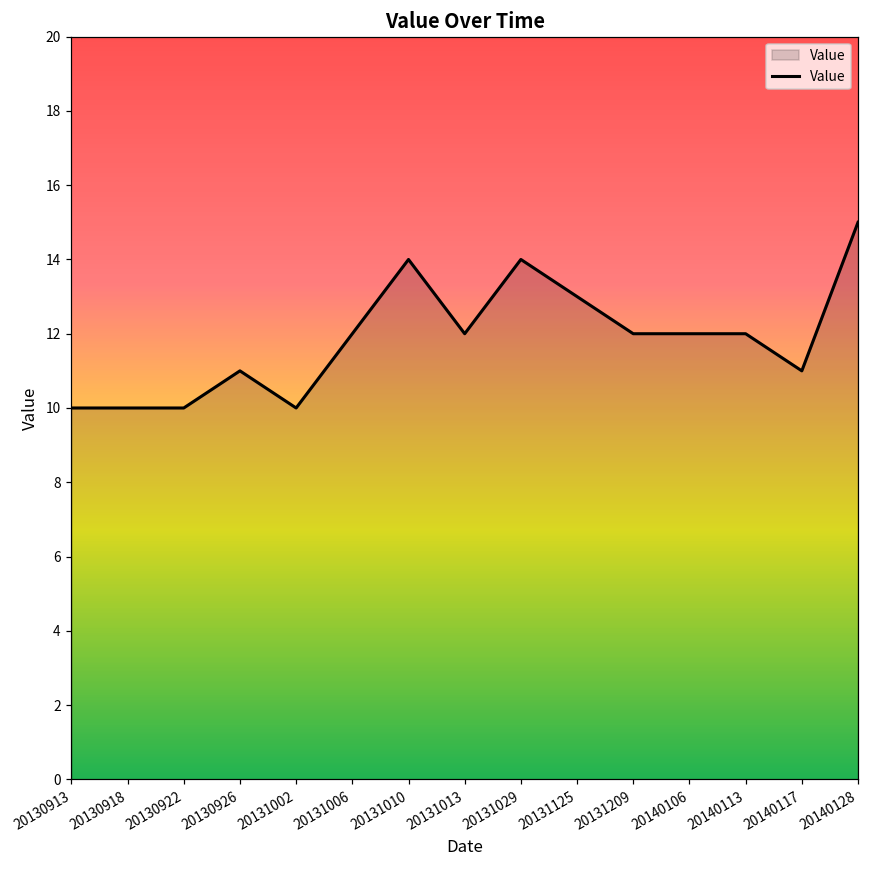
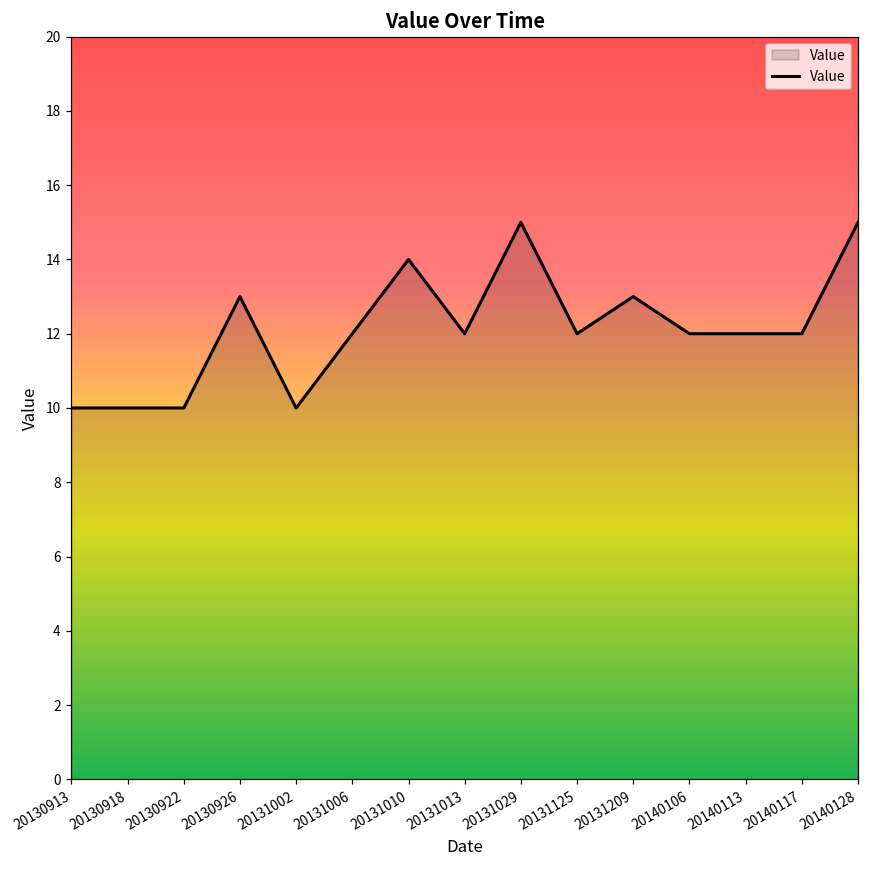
20130926: 11 -> 13
20131029: 14 -> 15
20131125: 13 -> 12
20131209: 12 -> 13
20140117: 11 -> 12
